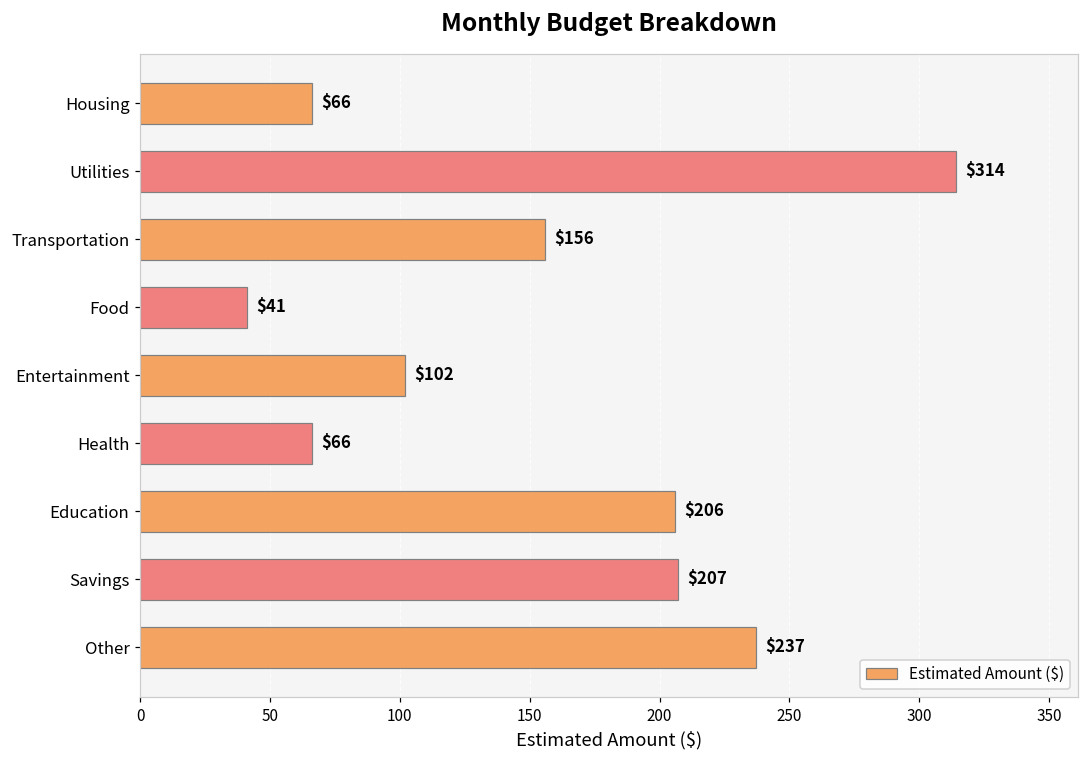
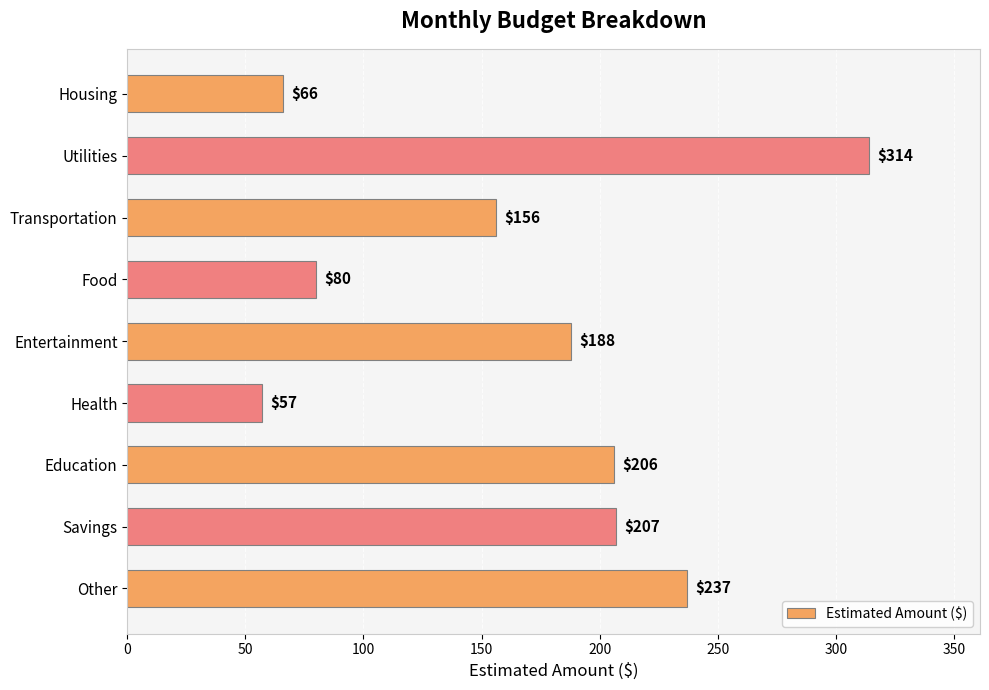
Food: $41 -> $80
Entertainment: $102 -> $188
Health: $66 -> $57
